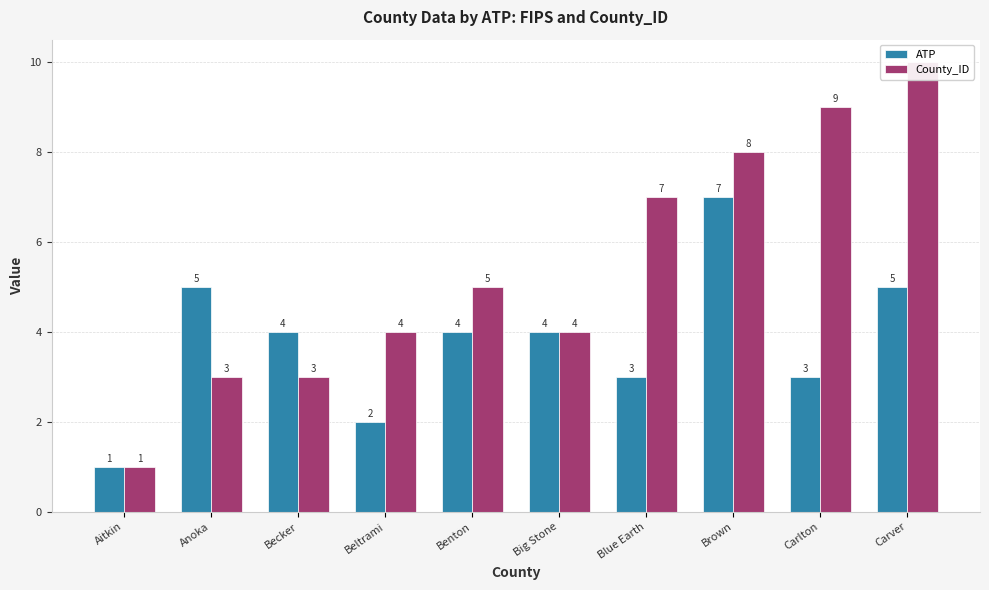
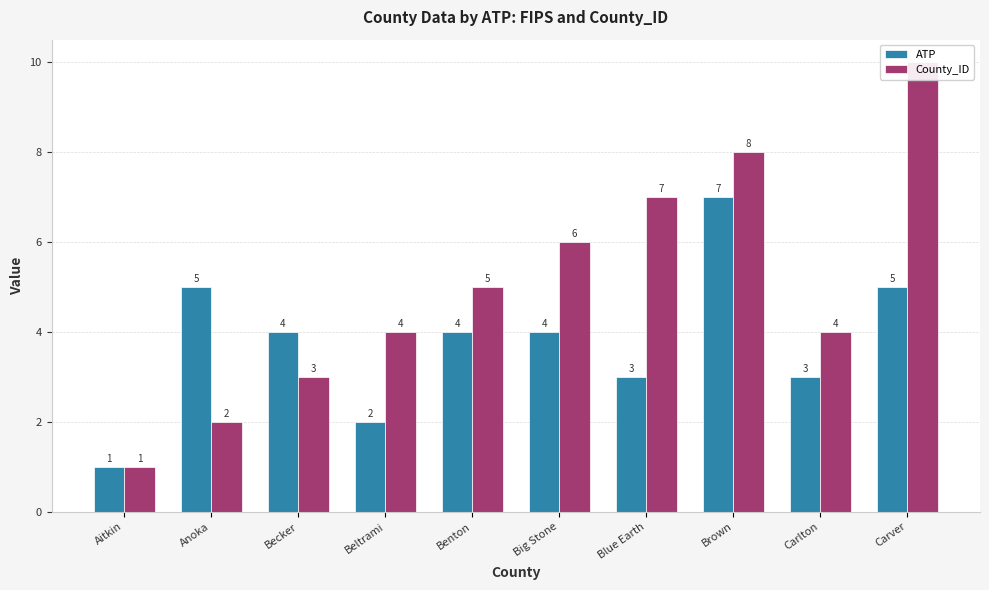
County_ID, Anoka: 3 -> 2
County_ID, Big Stone: 4 -> 6
County_ID, Carlton: 9 -> 4
